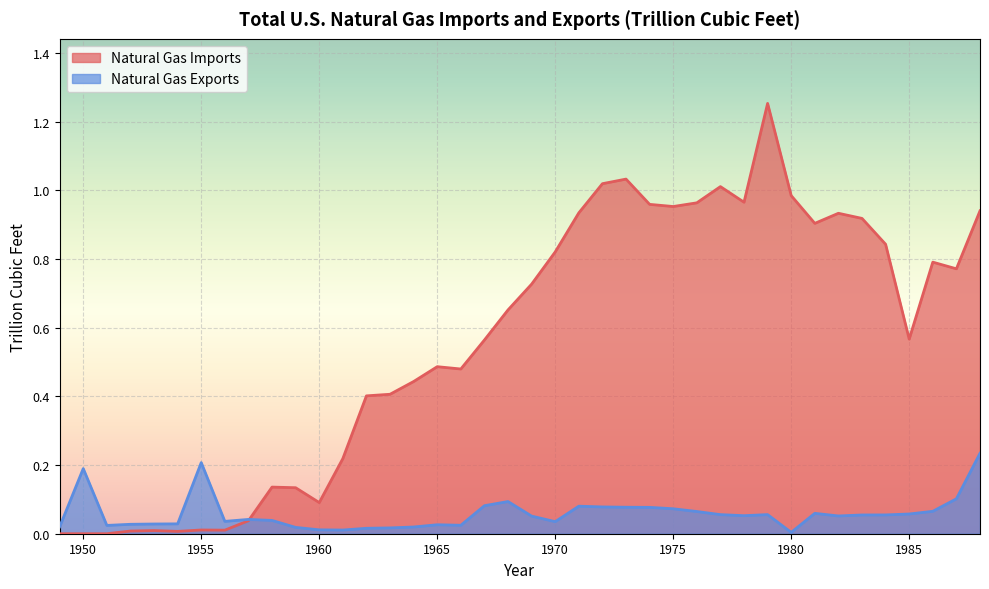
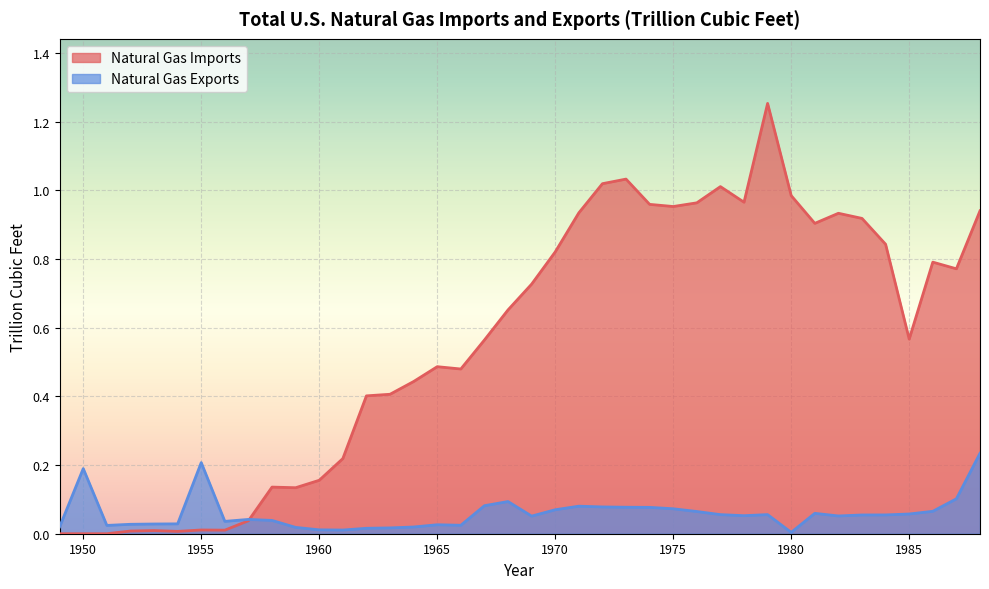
Natural Gas Imports, 1960: 0.09 -> 0.16
Natural Gas Exports, 1970: 0.04 -> 0.07
